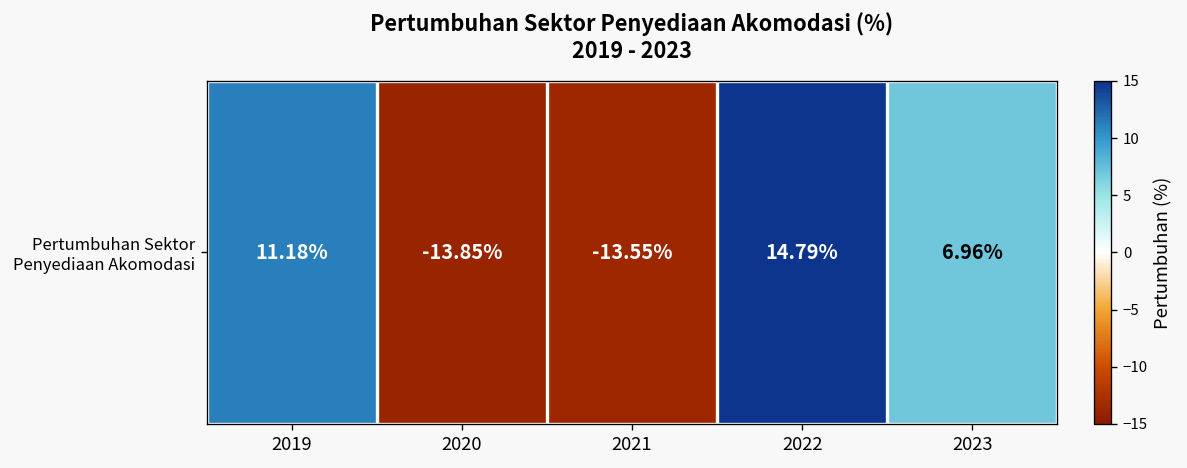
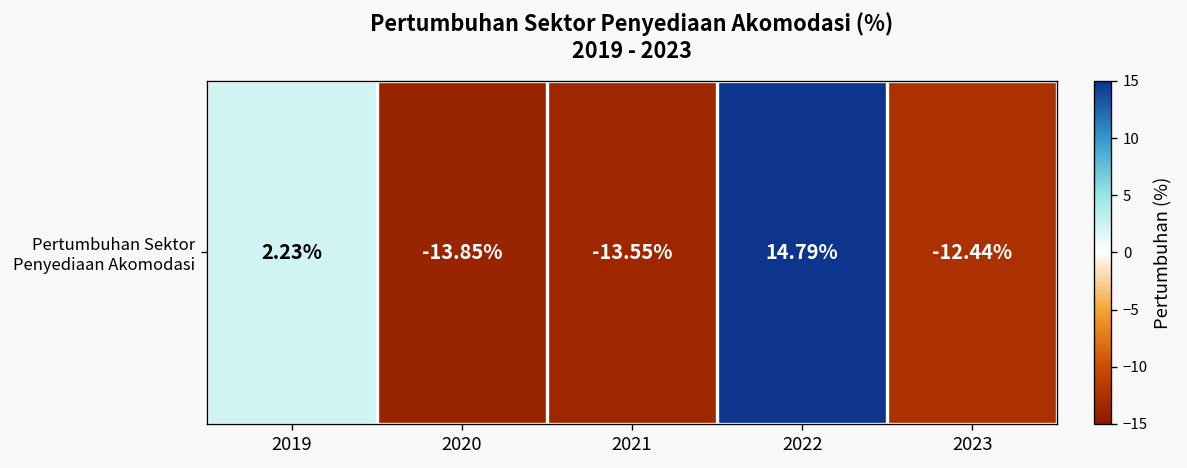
Pertumbuhan Sektor Penyediaan Akomodasi, 2019: 11.18% -> 2.23%
Pertumbuhan Sektor Penyediaan Akomodasi, 2023: 6.96% -> -12.44%
